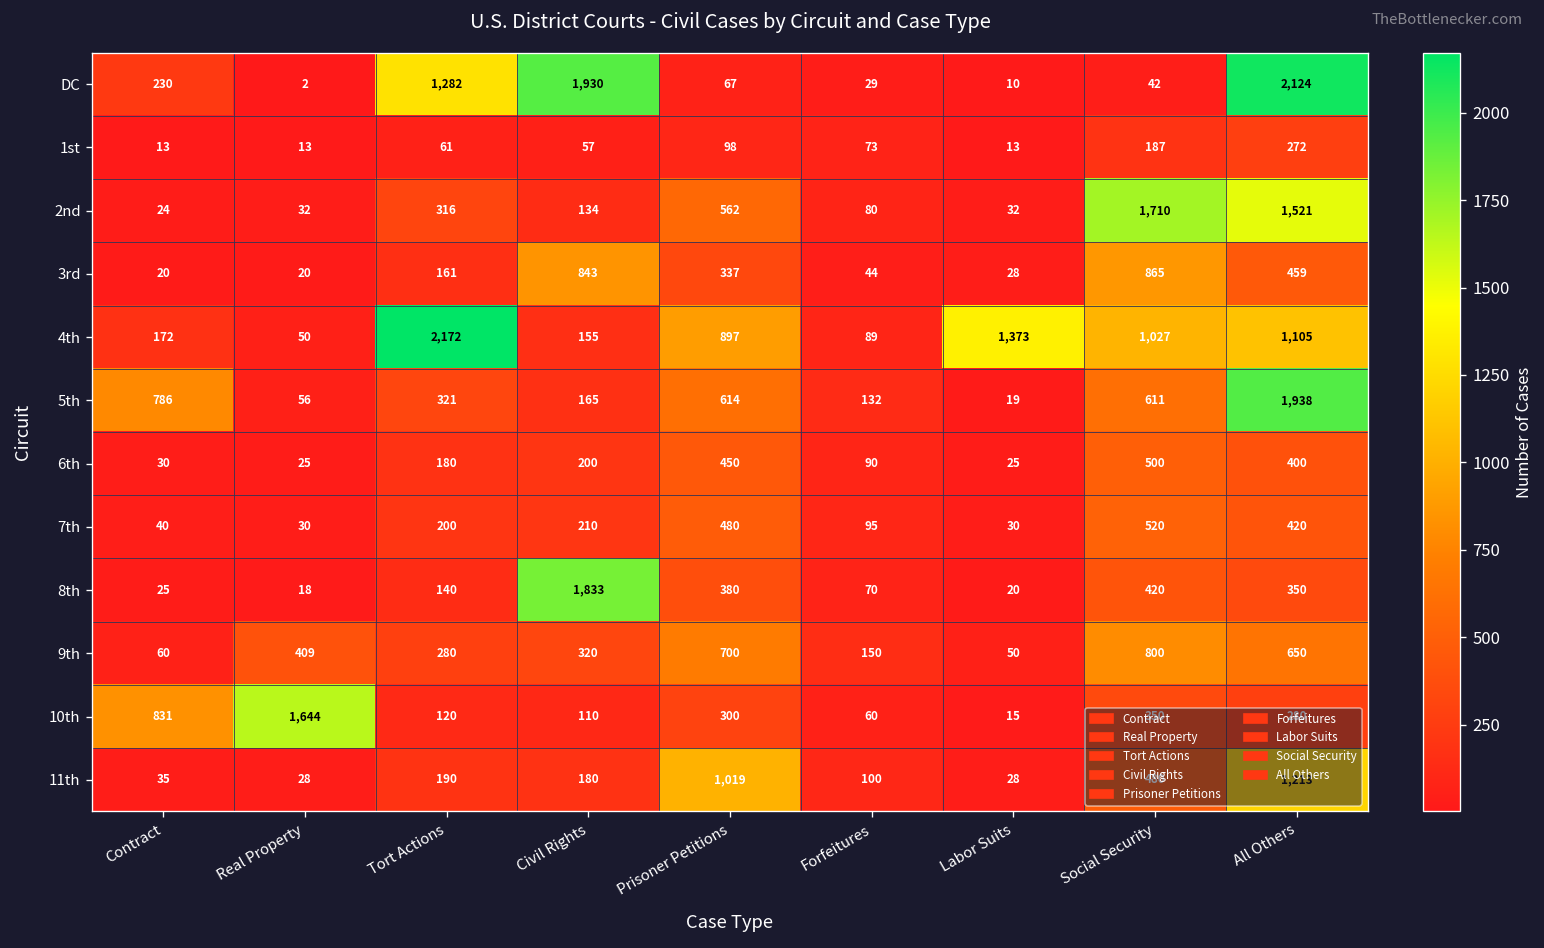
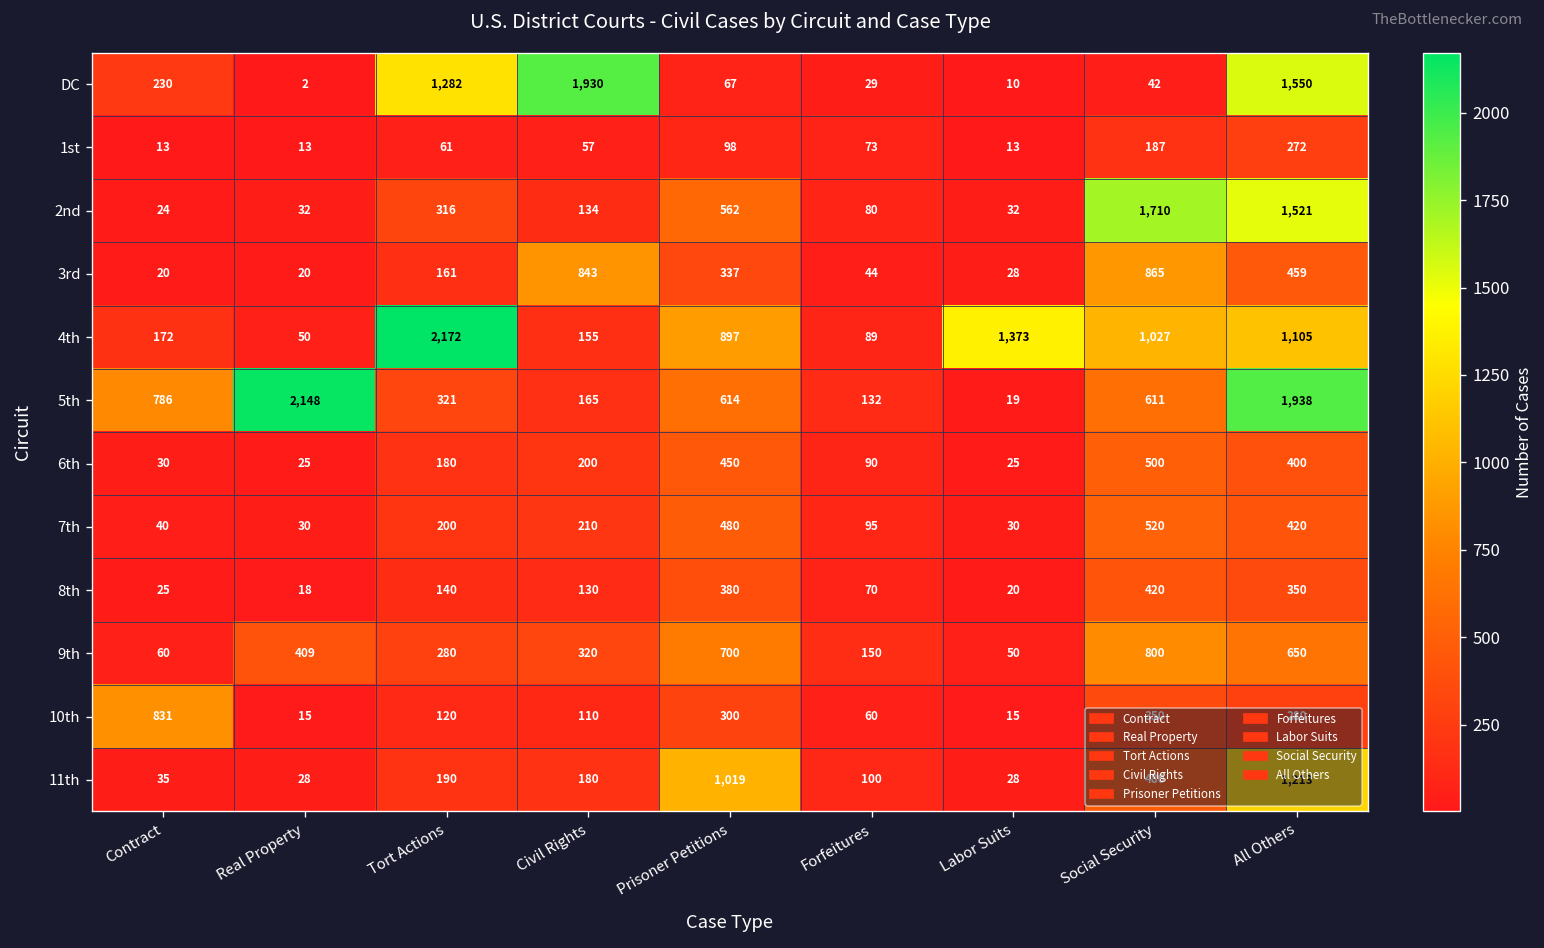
DC, All Others: 2,124 -> 1,550
5th, Real Property: 56 -> 2,148
8th, Civil Rights: 1,833 -> 130
10th, Real Property: 1,644 -> 15
